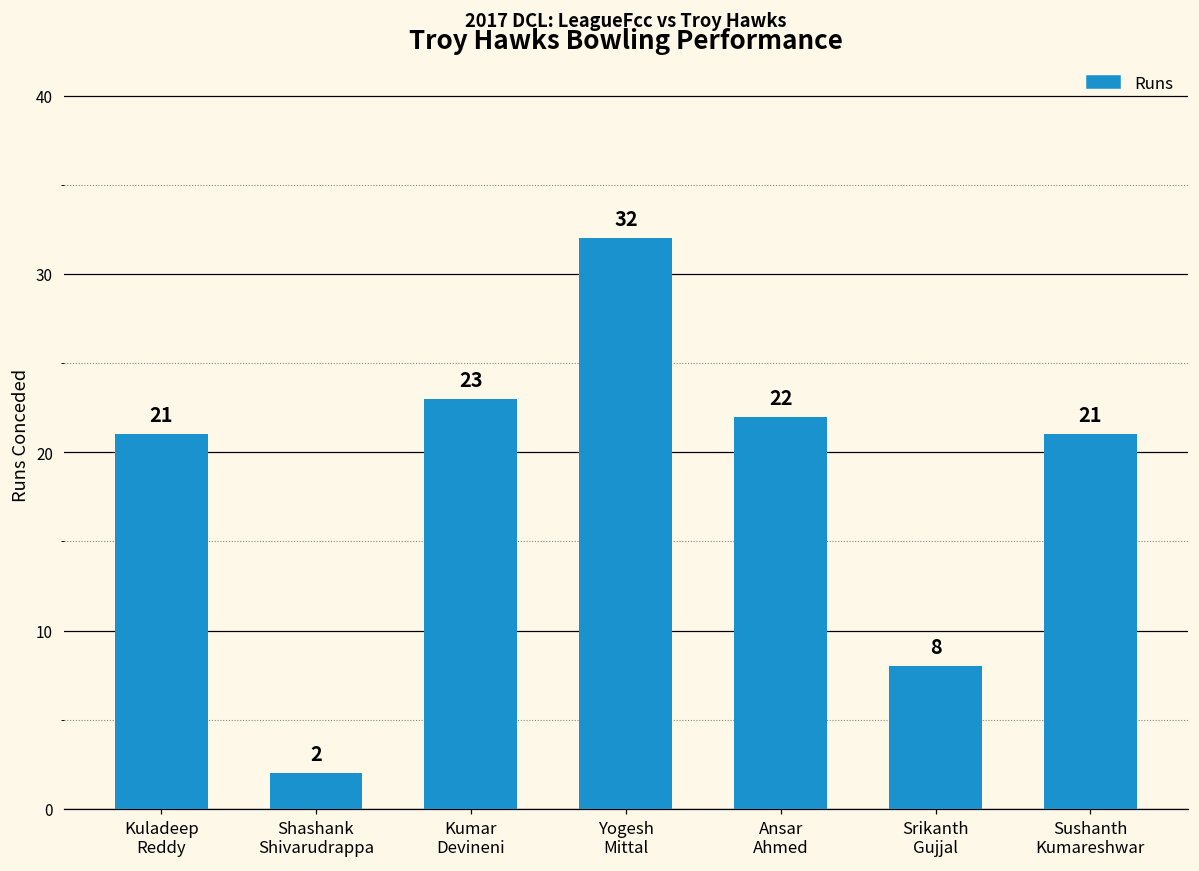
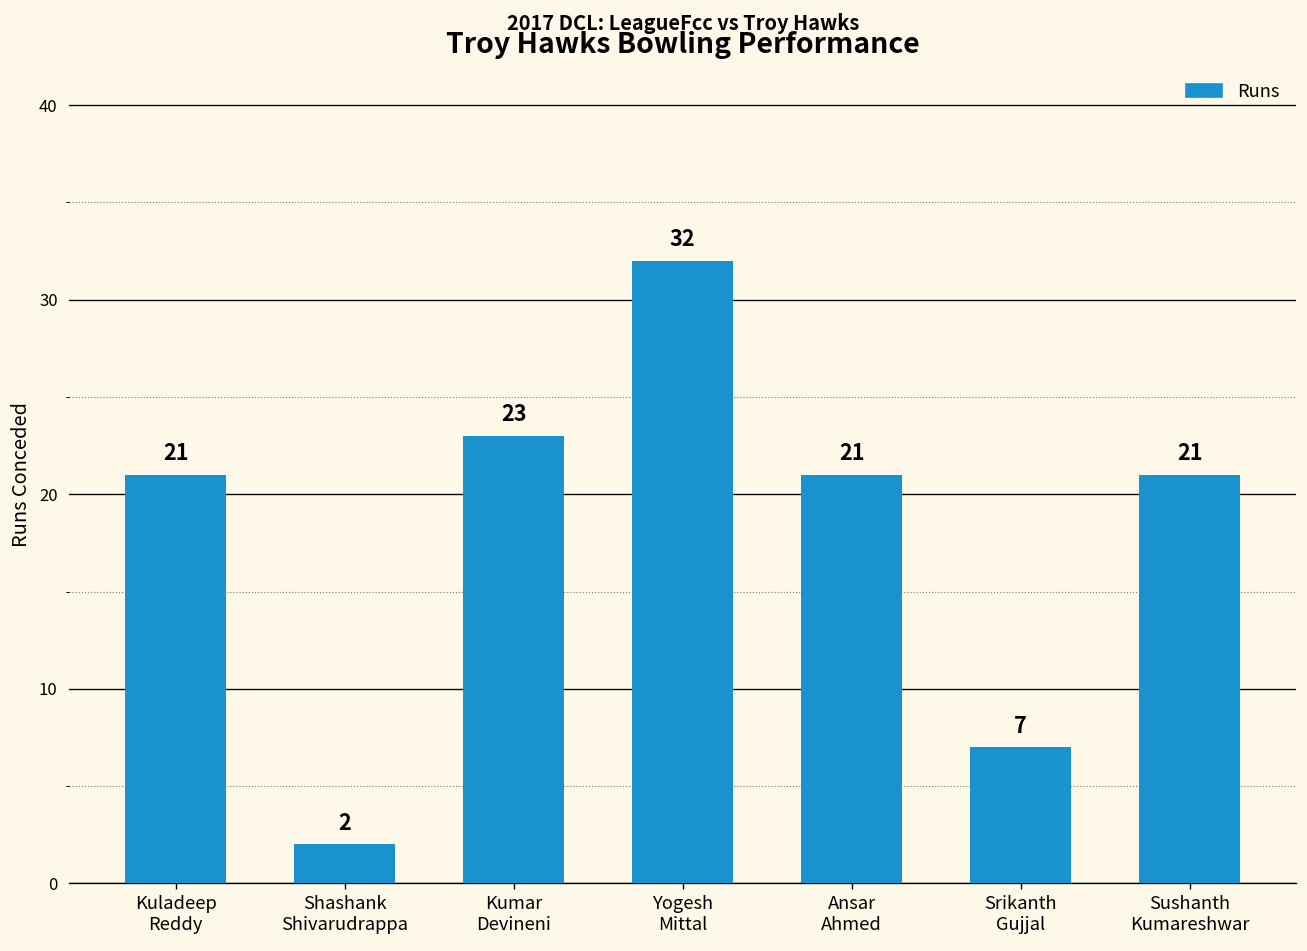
Ansar Ahmed: 22 -> 21
Srikanth Gujjal: 8 -> 7
